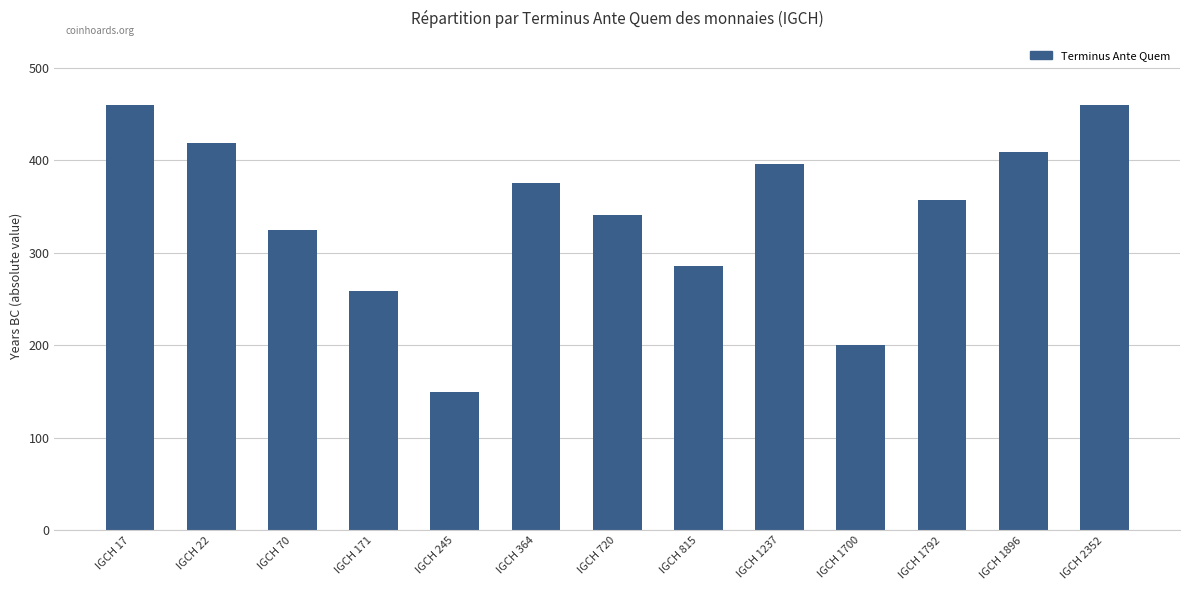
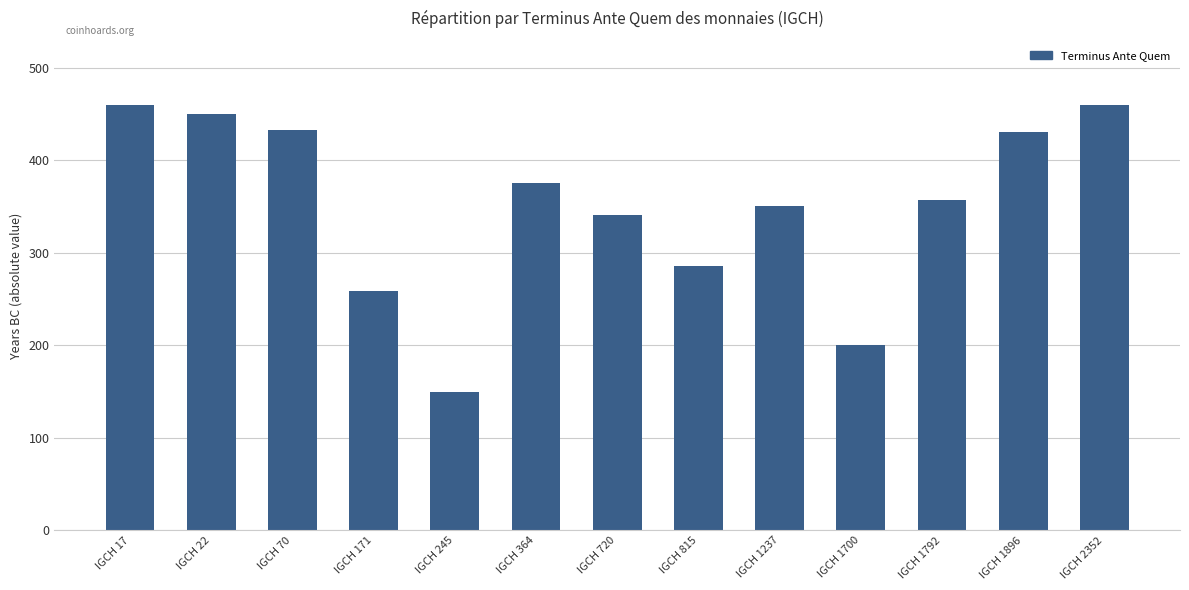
IGCH 22: 420 -> 450
IGCH 70: 330 -> 430
IGCH 1237: 400 -> 350
IGCH 1896: 410 -> 430
